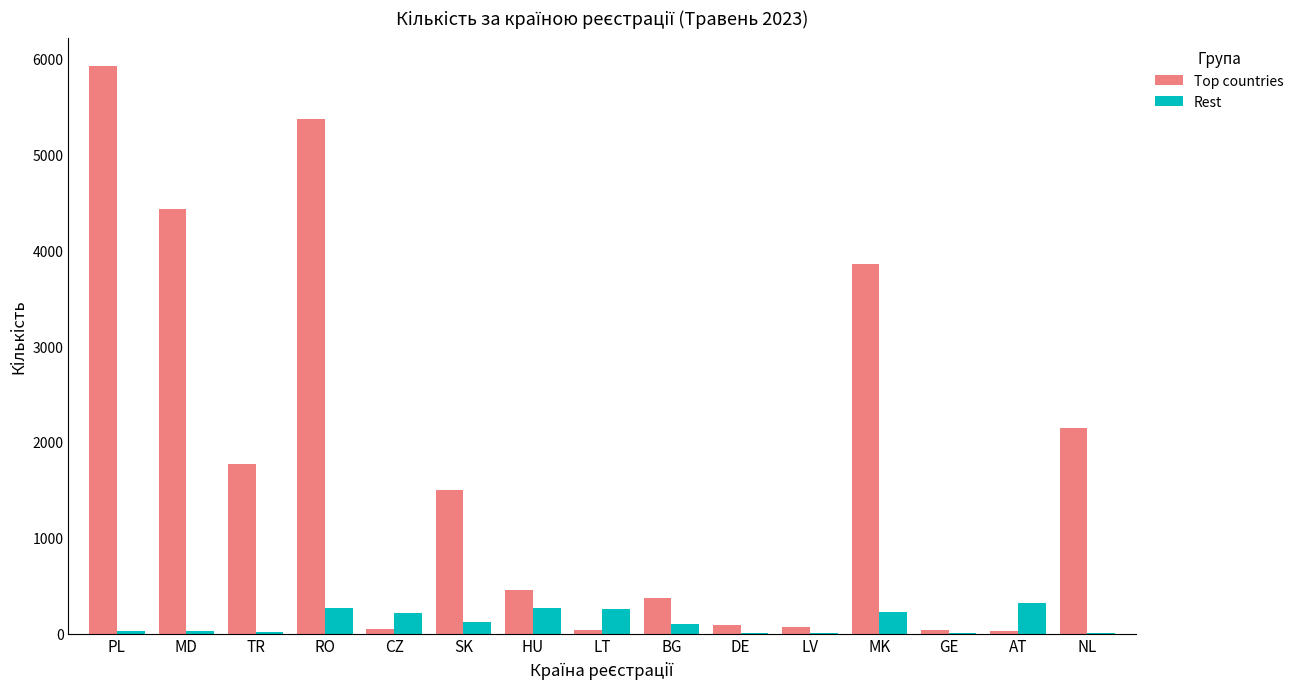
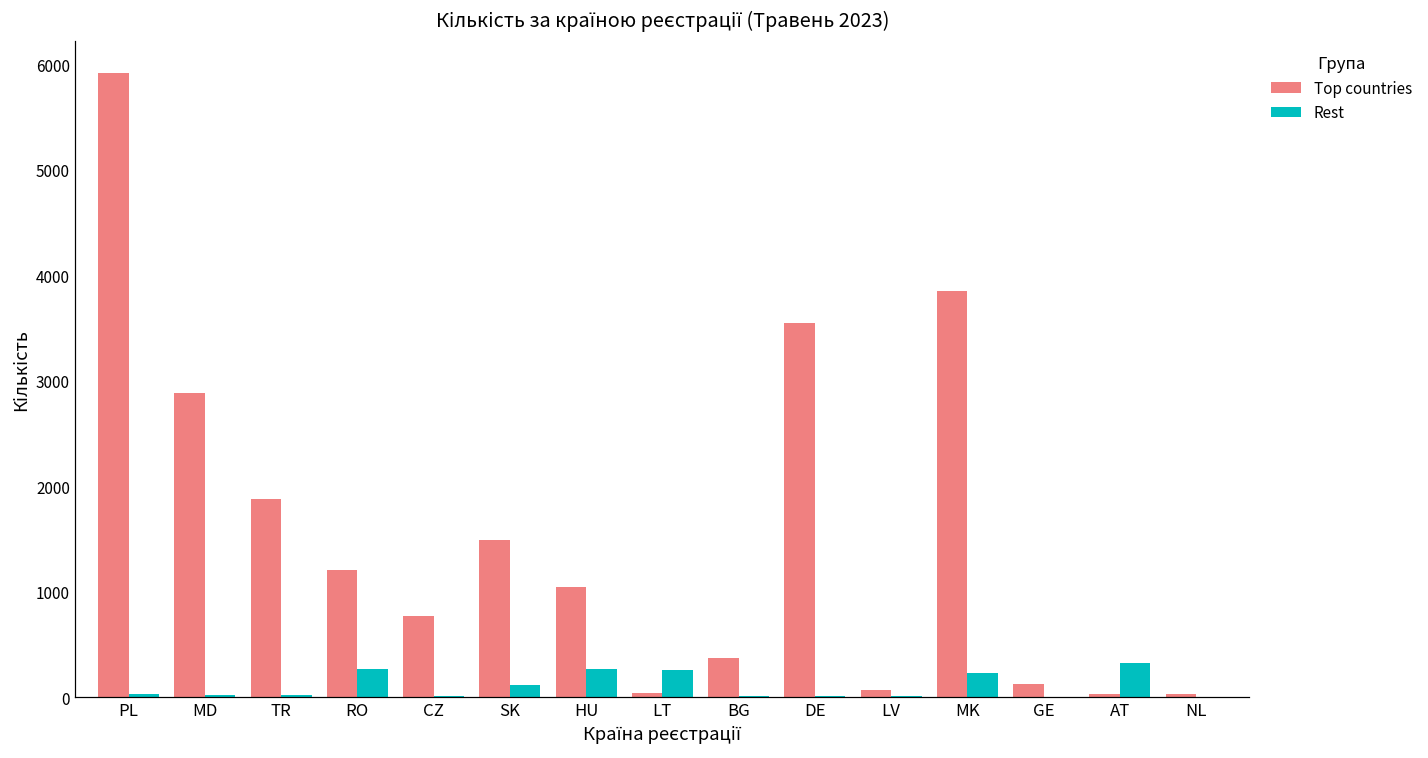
Top countries, MD: 4400 -> 2900
Top countries, TR: 1800 -> 1900
Top countries, RO: 5400 -> 1200
Top countries, CZ: 100 -> 800
Rest, CZ: 200 -> 0
Top countries, HU: 500 -> 1000
Rest, BG: 100 -> 0
Top countries, DE: 100 -> 3600
Top countries, GE: 0 -> 100
Top countries, NL: 2100 -> 0
